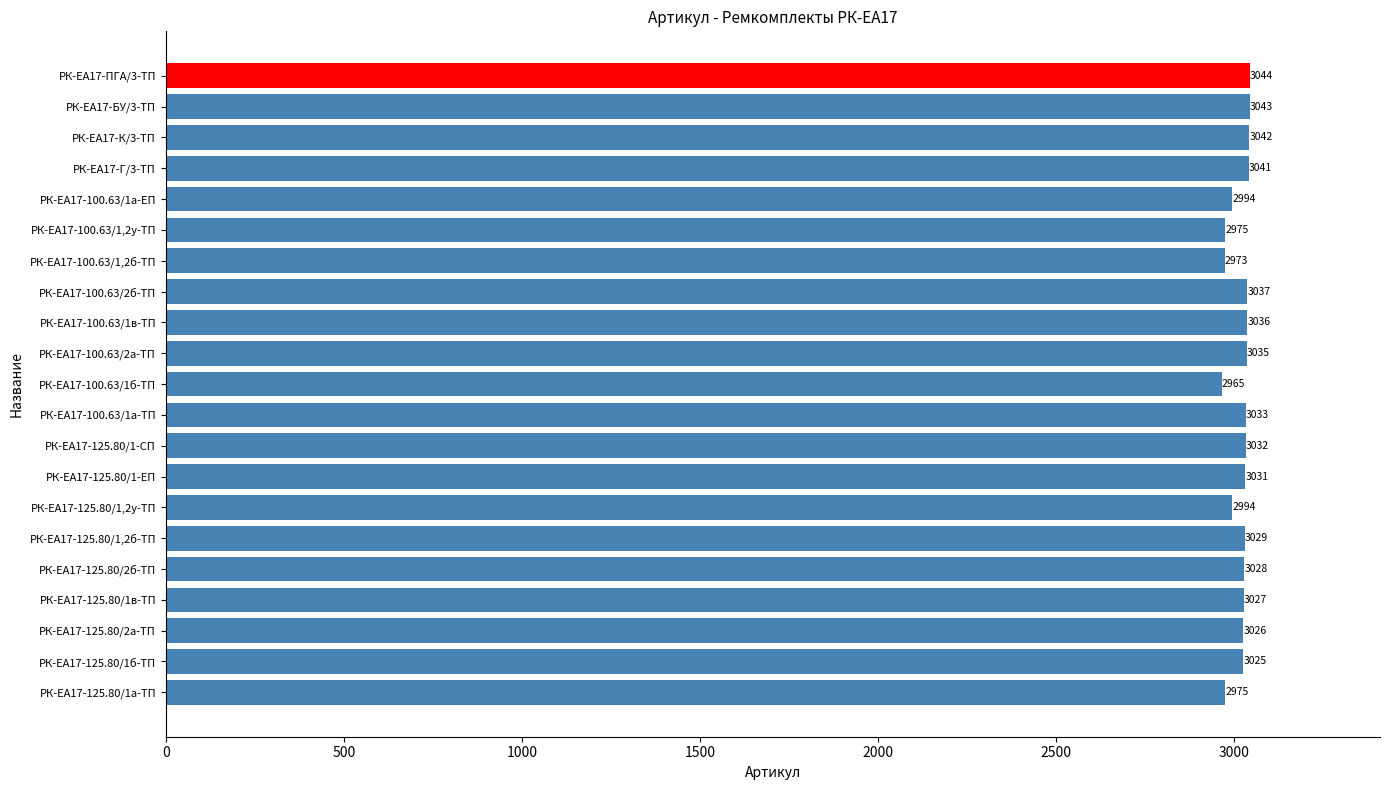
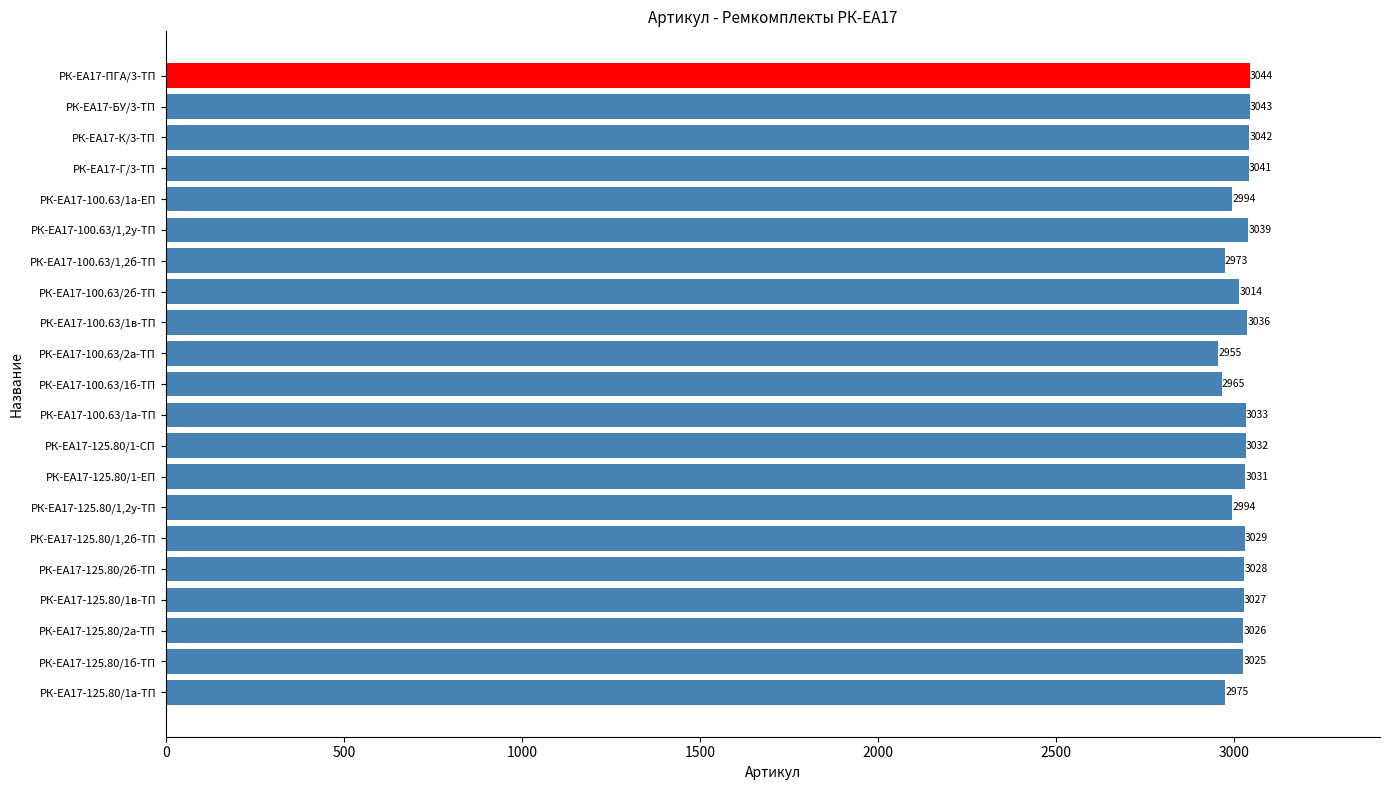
РК-ЕА17-100.63/1,2у-ТП: 2975 -> 3039
РК-ЕА17-100.63/2б-ТП: 3037 -> 3014
РК-ЕА17-100.63/2а-ТП: 3035 -> 2955
